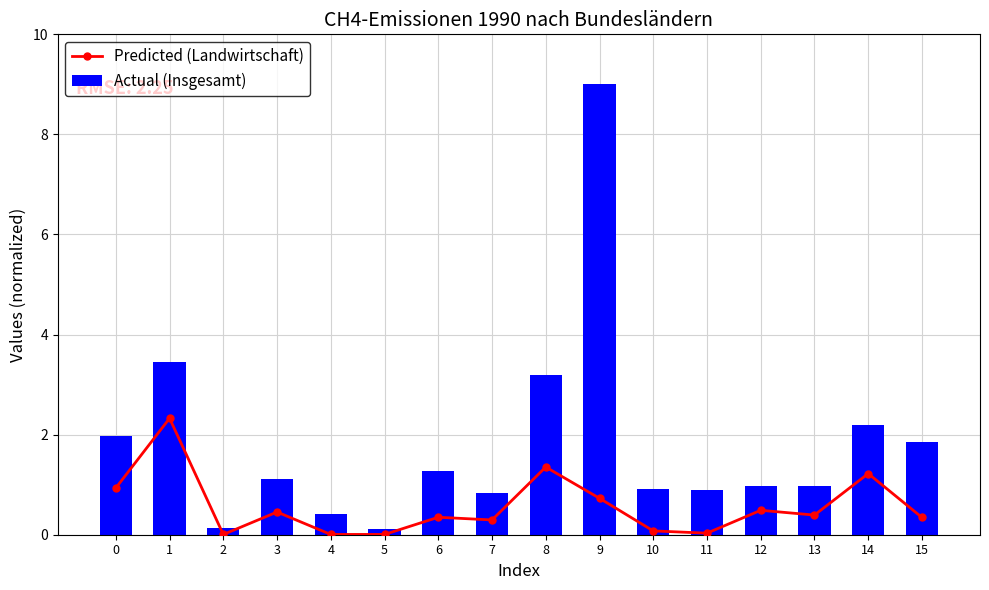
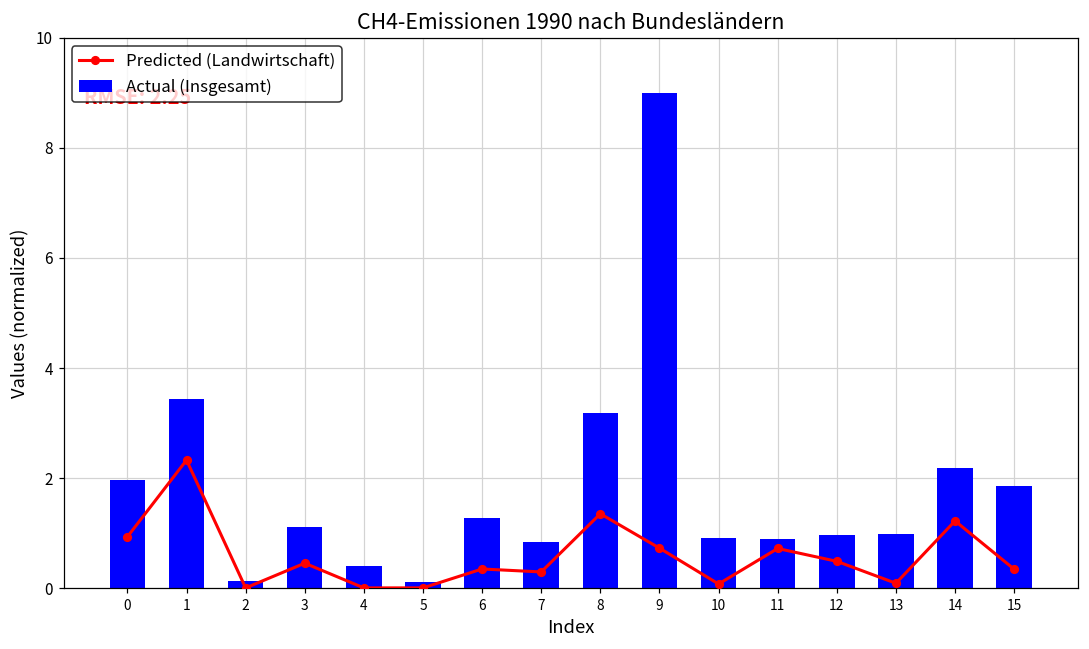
Predicted (Landwirtschaft), 11: 0.0 -> 0.7
Predicted (Landwirtschaft), 13: 0.4 -> 0.1
